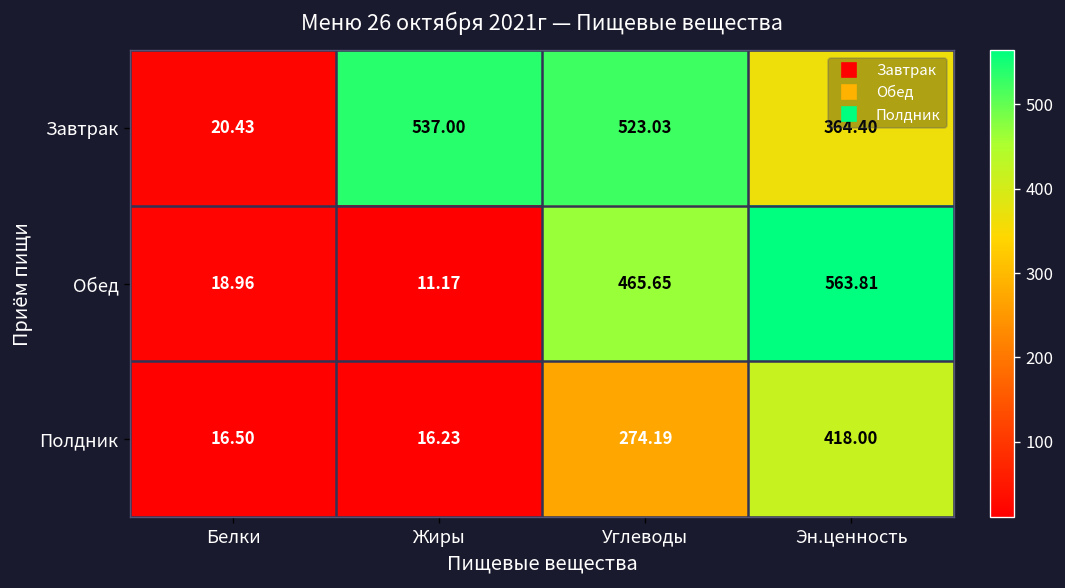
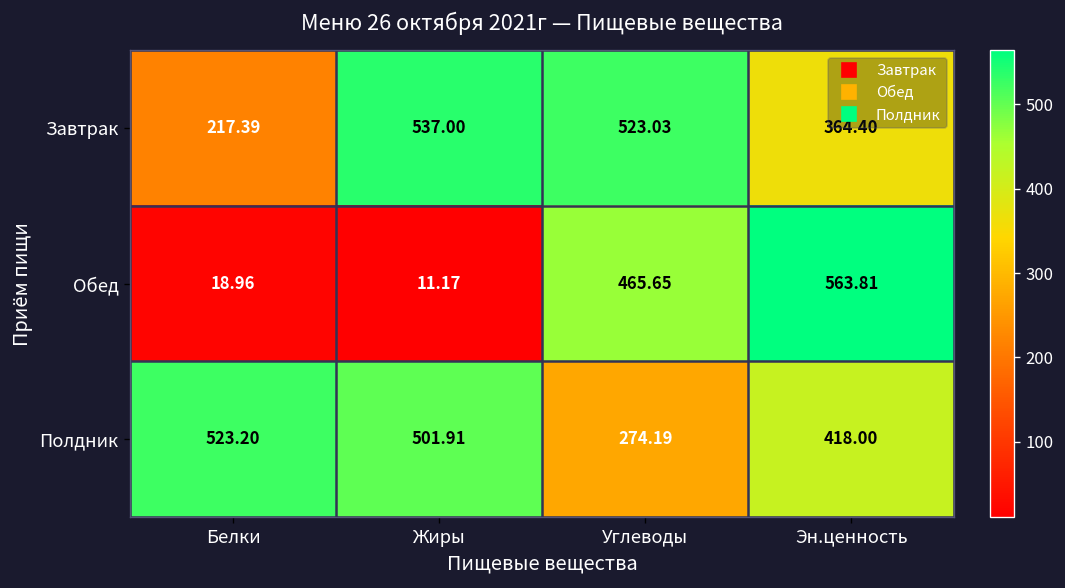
Завтрак, Белки: 20.43 -> 217.39
Полдник, Белки: 16.50 -> 523.20
Полдник, Жиры: 16.23 -> 501.91
